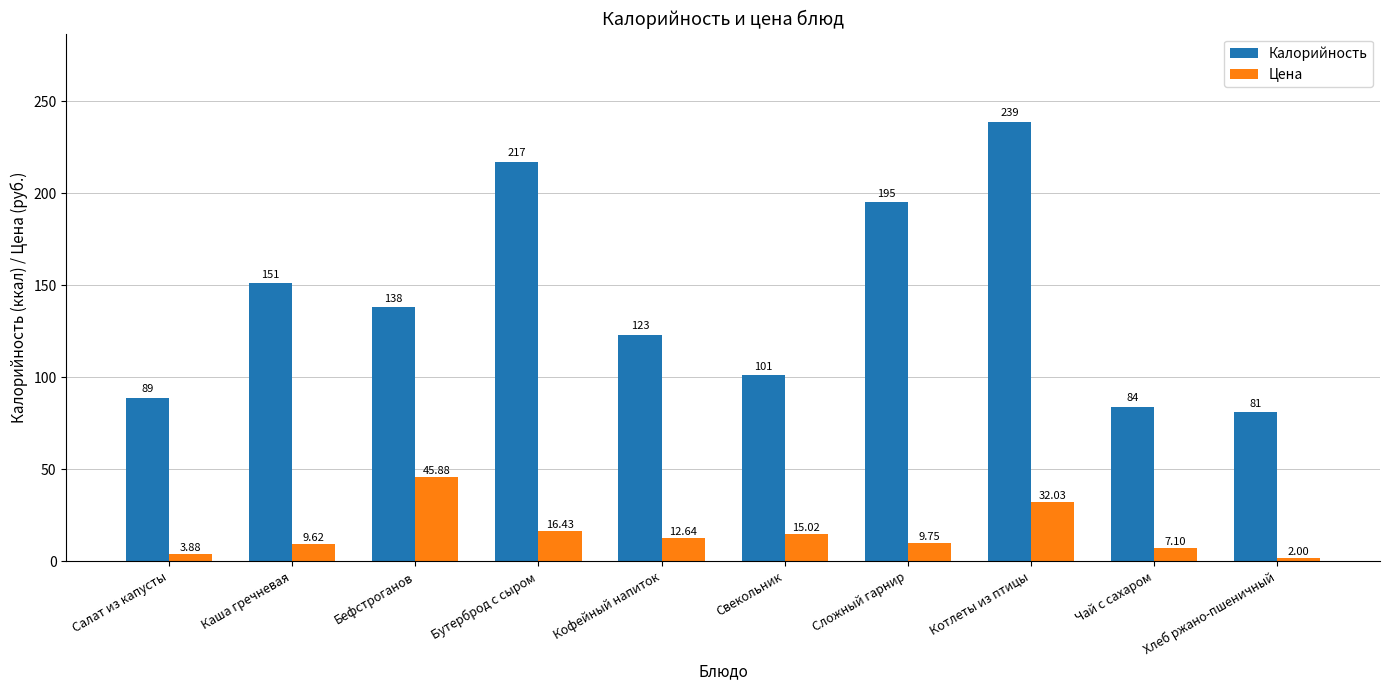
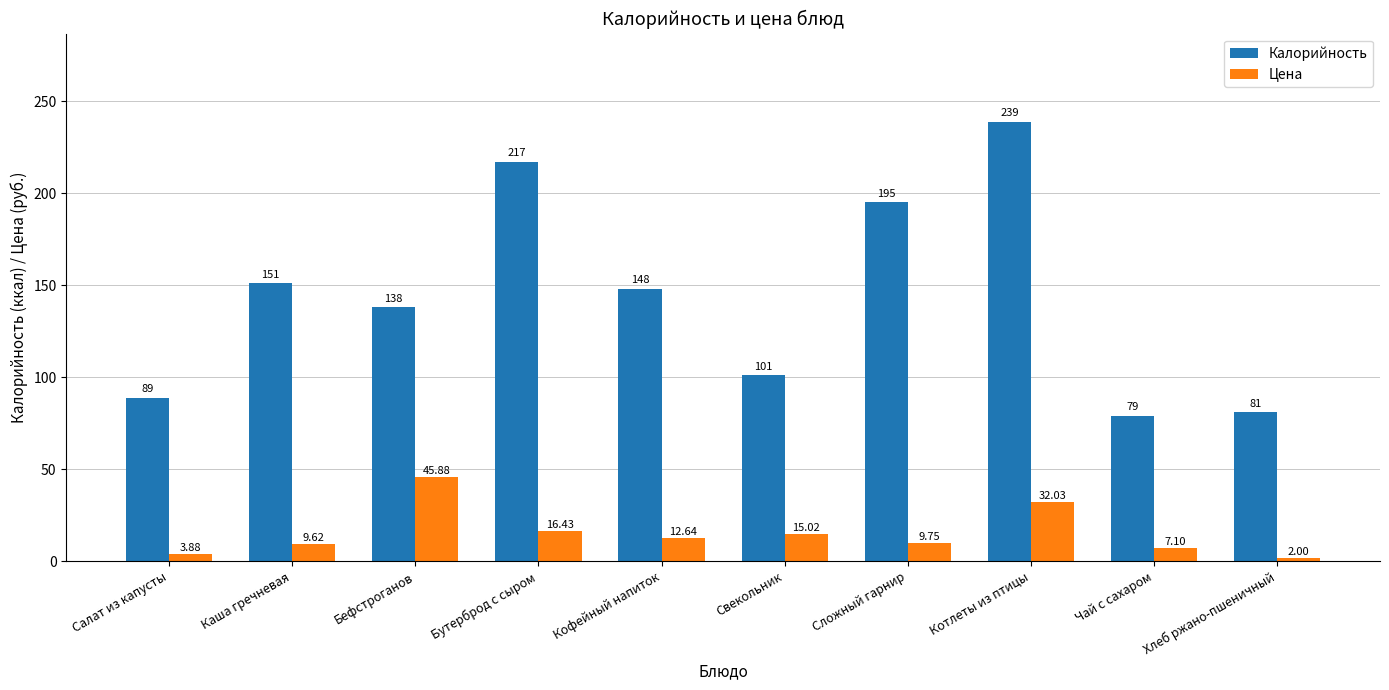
Калорийность, Кофейный напиток: 123 -> 148
Калорийность, Чай с сахаром: 84 -> 79
